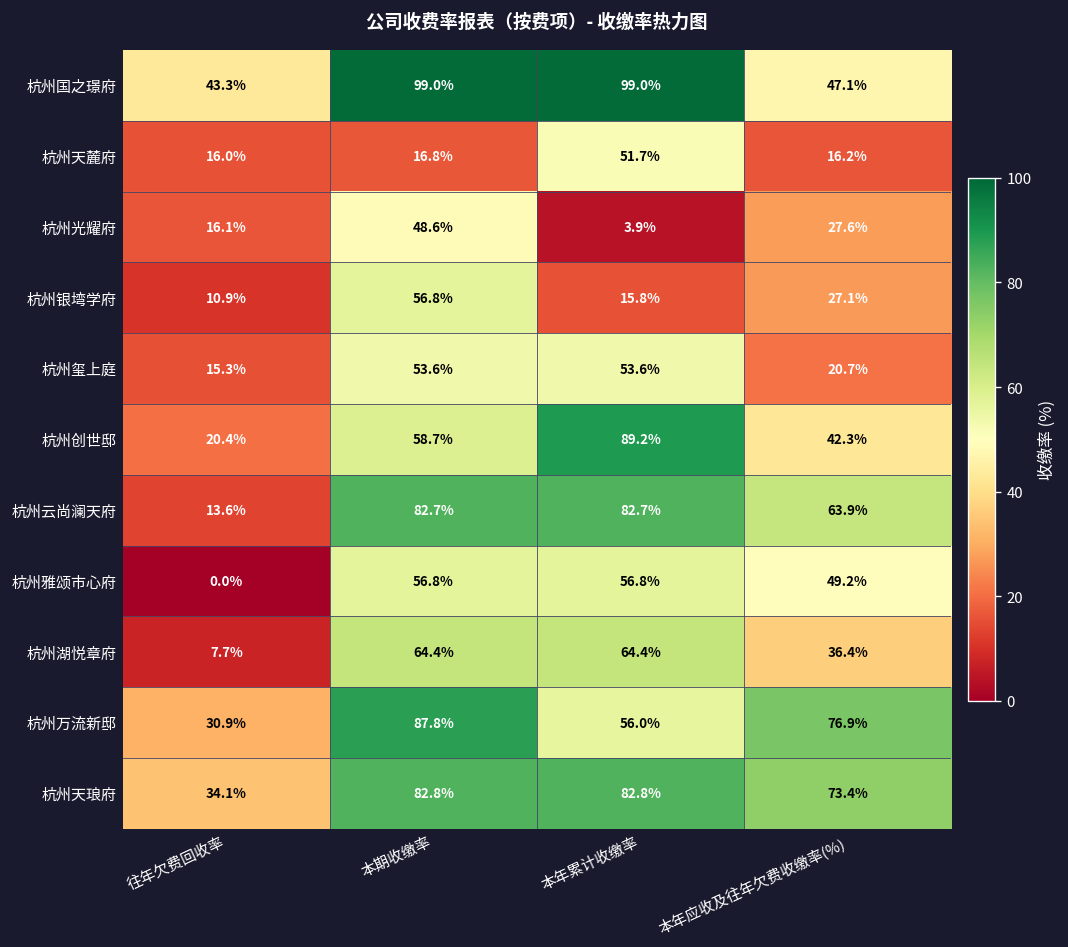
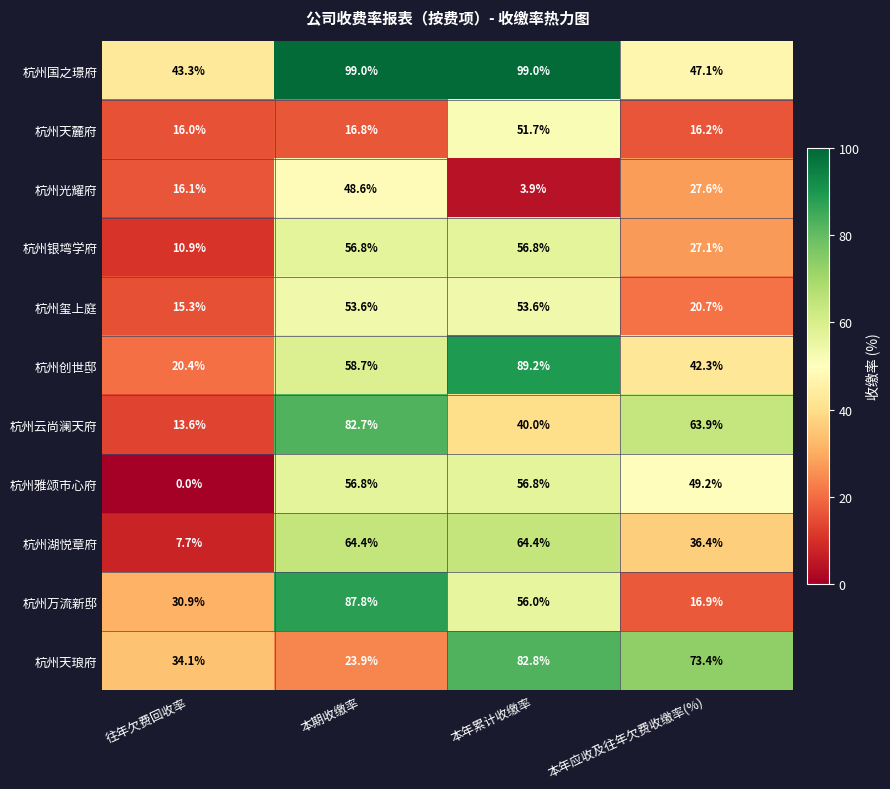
杭州银塆学府, 本年累计收缴率: 15.8% -> 56.8%
杭州云尚澜天府, 本年累计收缴率: 82.7% -> 40.0%
杭州万流新邸, 本年应收及往年欠费收缴率(%): 76.9% -> 16.9%
杭州天琅府, 本期收缴率: 82.8% -> 23.9%
